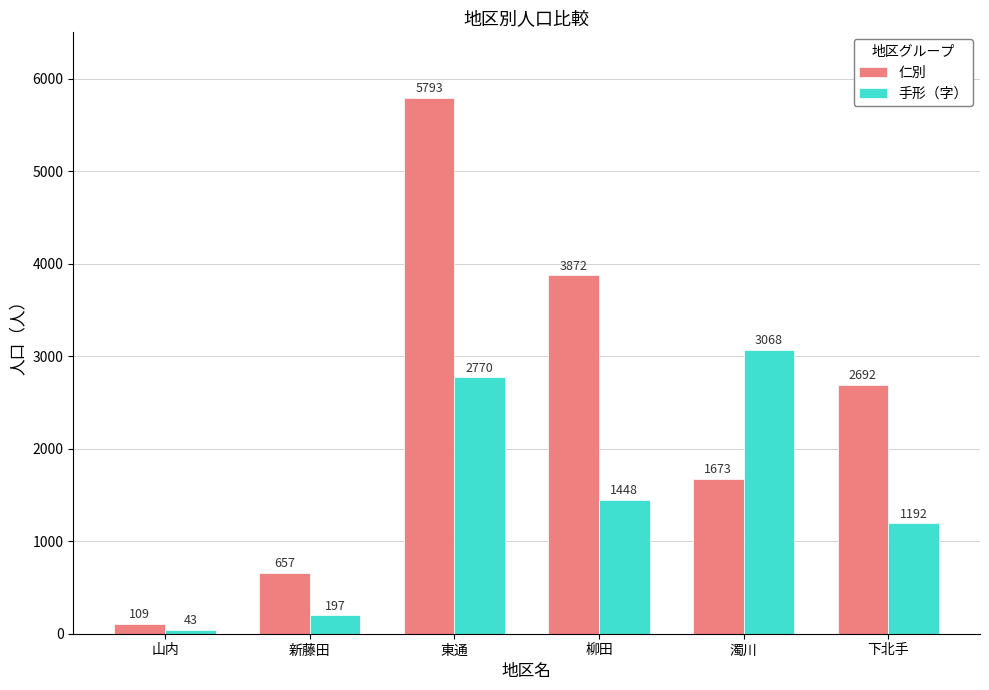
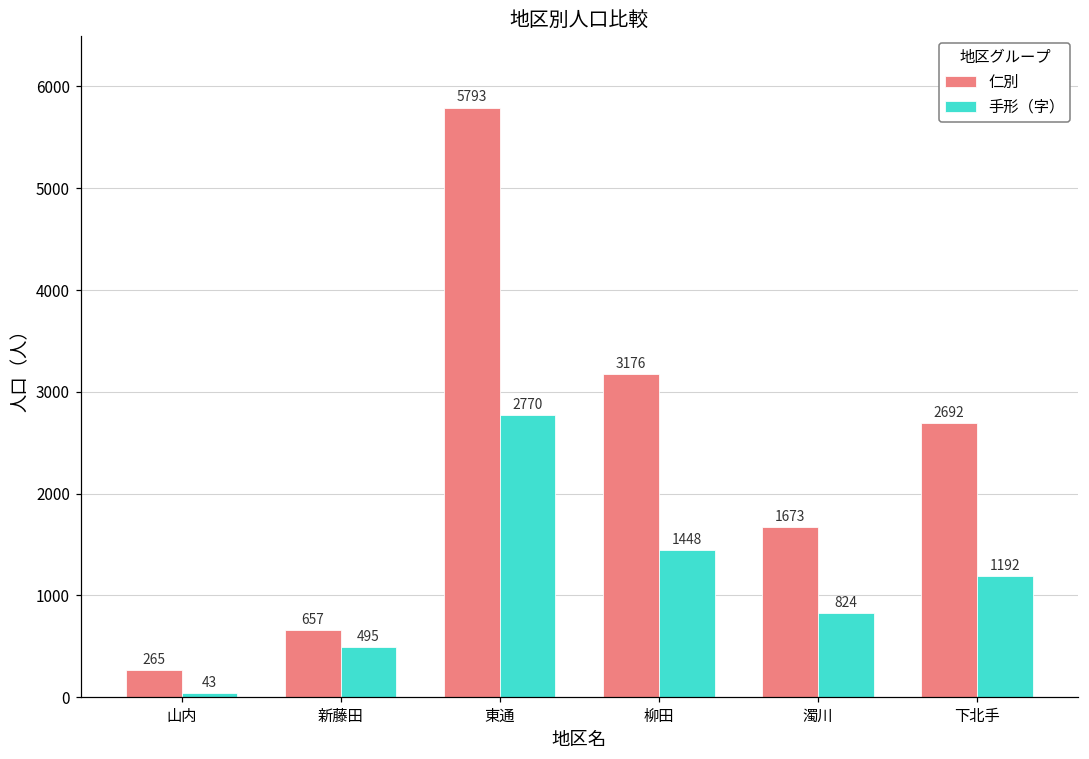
仁別, 山内: 109 -> 265
手形（字）, 新藤田: 197 -> 495
仁別, 柳田: 3872 -> 3176
手形（字）, 濁川: 3068 -> 824
